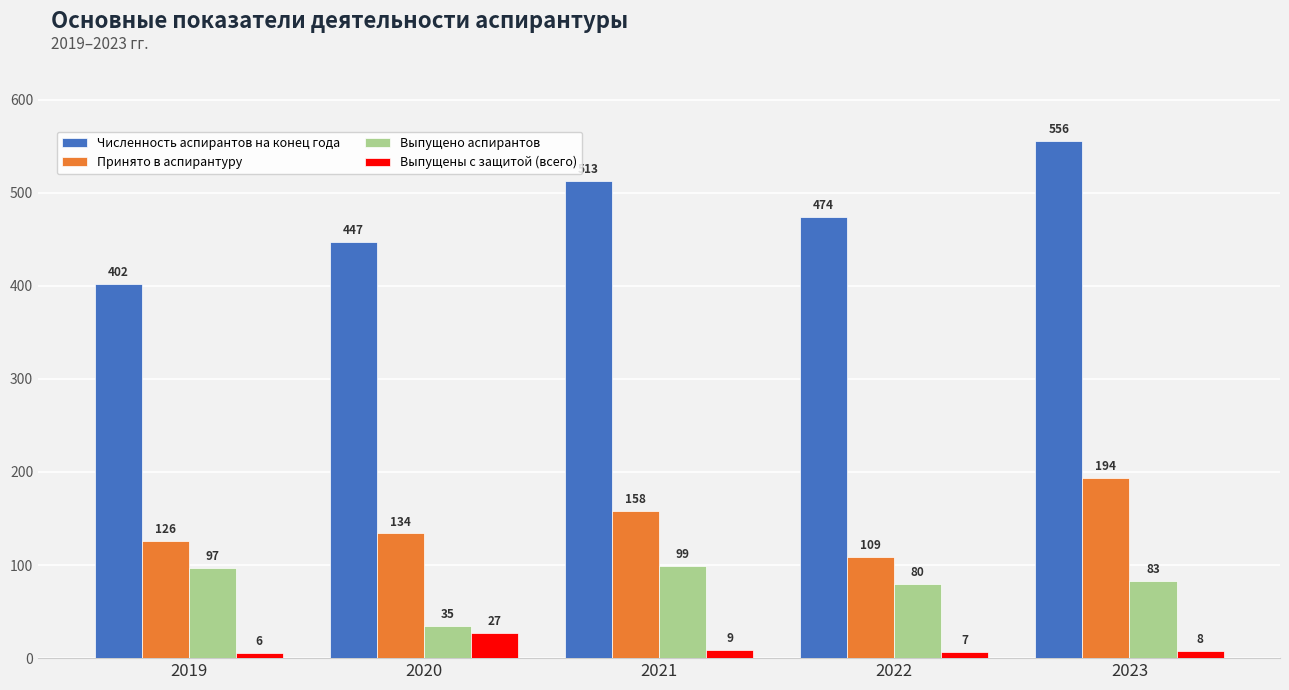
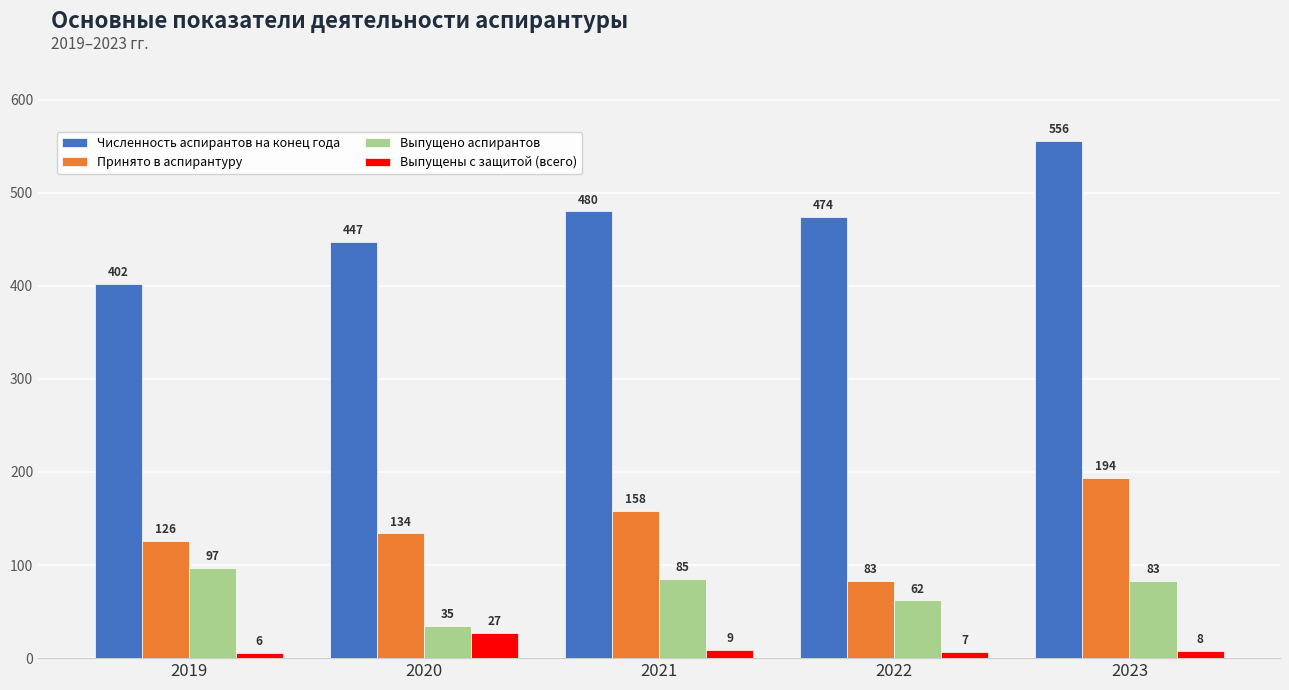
Численность аспирантов на конец года, 2021: 510 -> 480
Выпущено аспирантов, 2021: 99 -> 85
Принято в аспирантуру, 2022: 109 -> 83
Выпущено аспирантов, 2022: 80 -> 62
